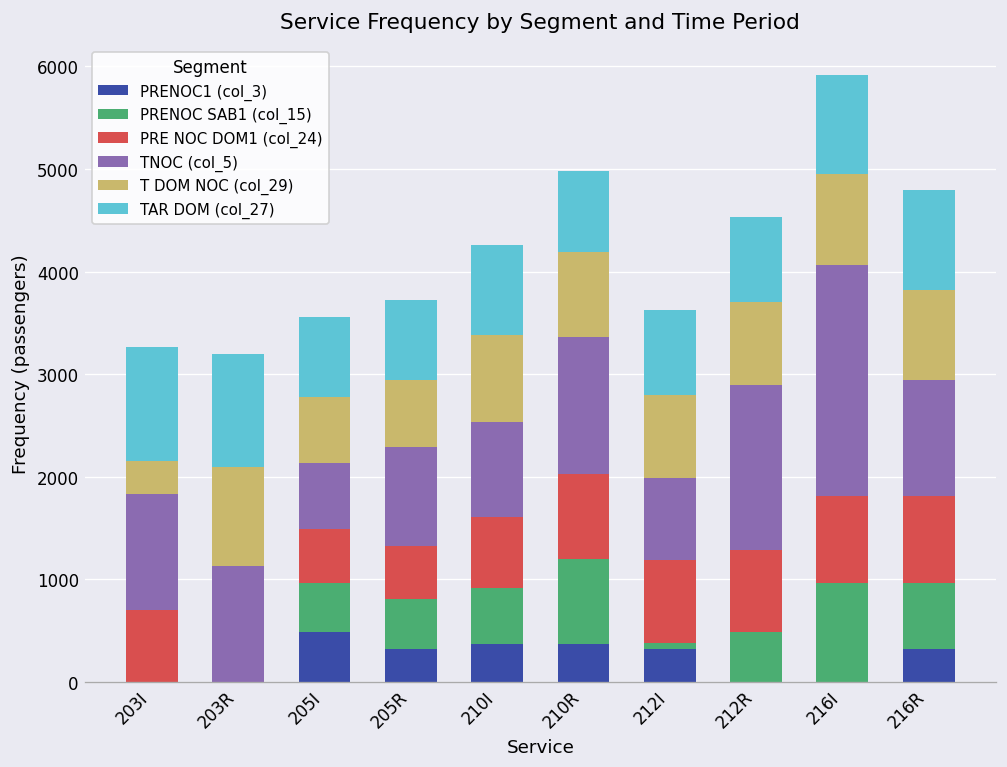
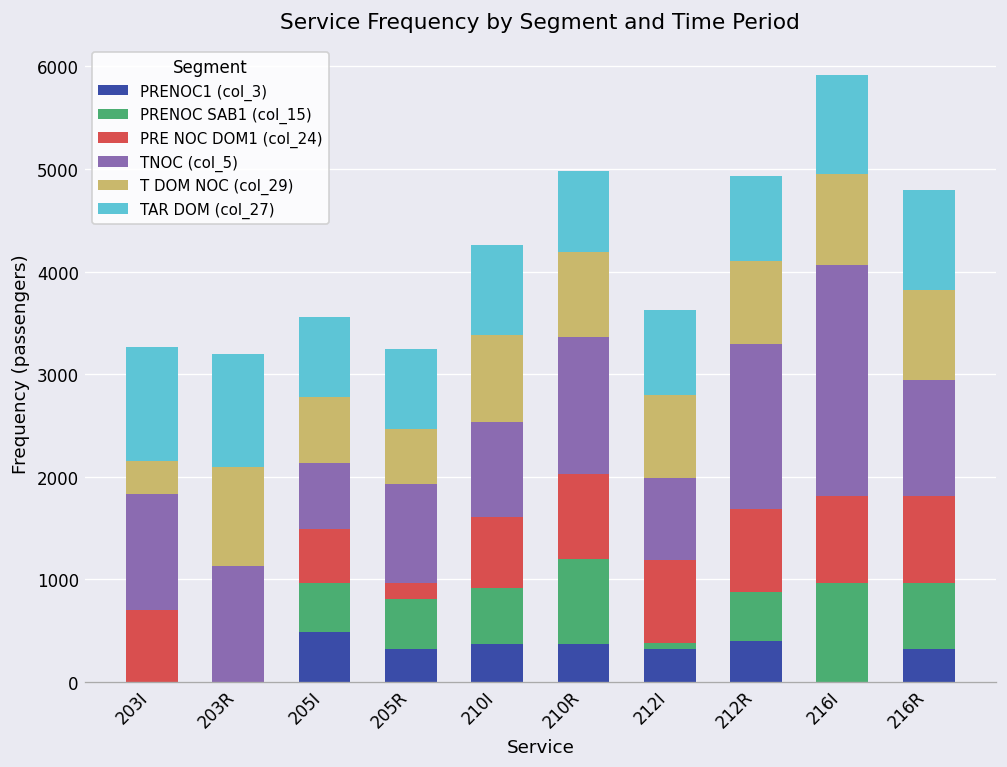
PRE NOC DOM1 (col_24), 205R: 500 -> 200
T DOM NOC (col_29), 205R: 600 -> 500
PRENOC1 (col_3), 212R: 0 -> 400
